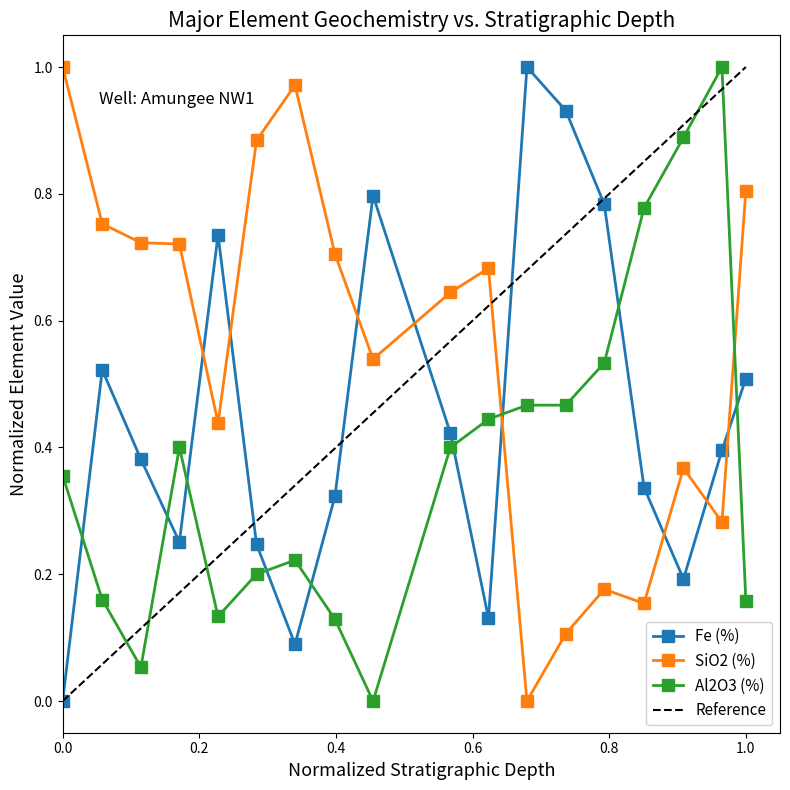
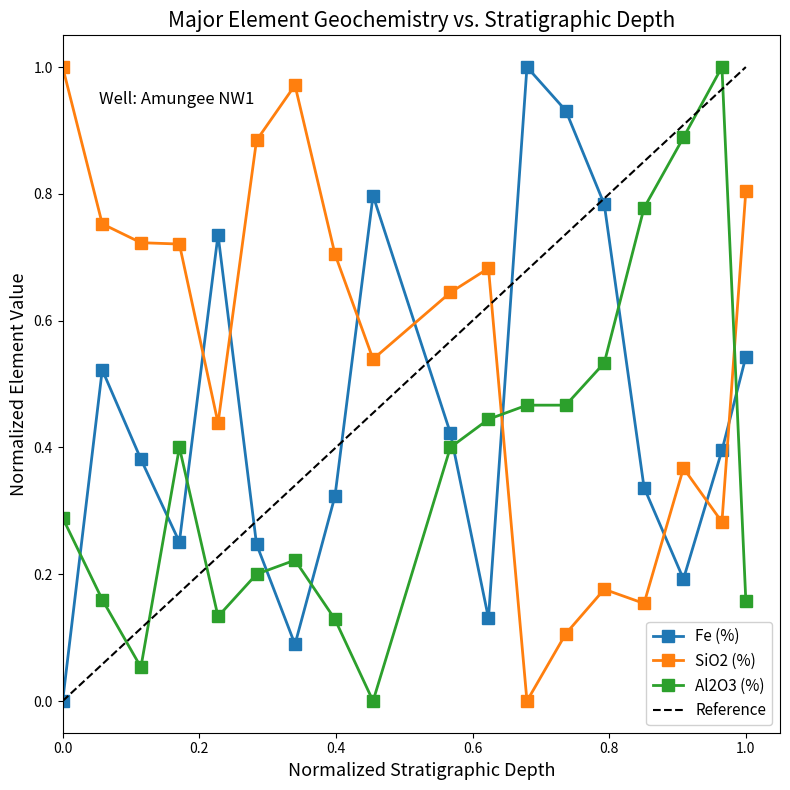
Al2O3 (%), 0.0: 0.36 -> 0.29
Fe (%), 1.0: 0.51 -> 0.54
